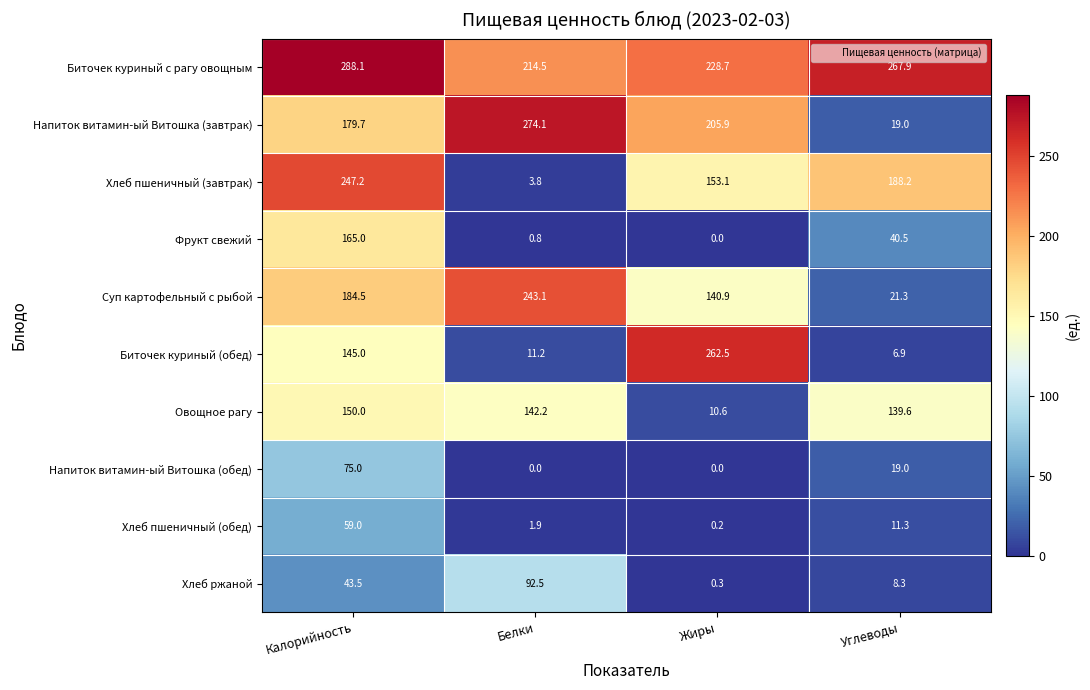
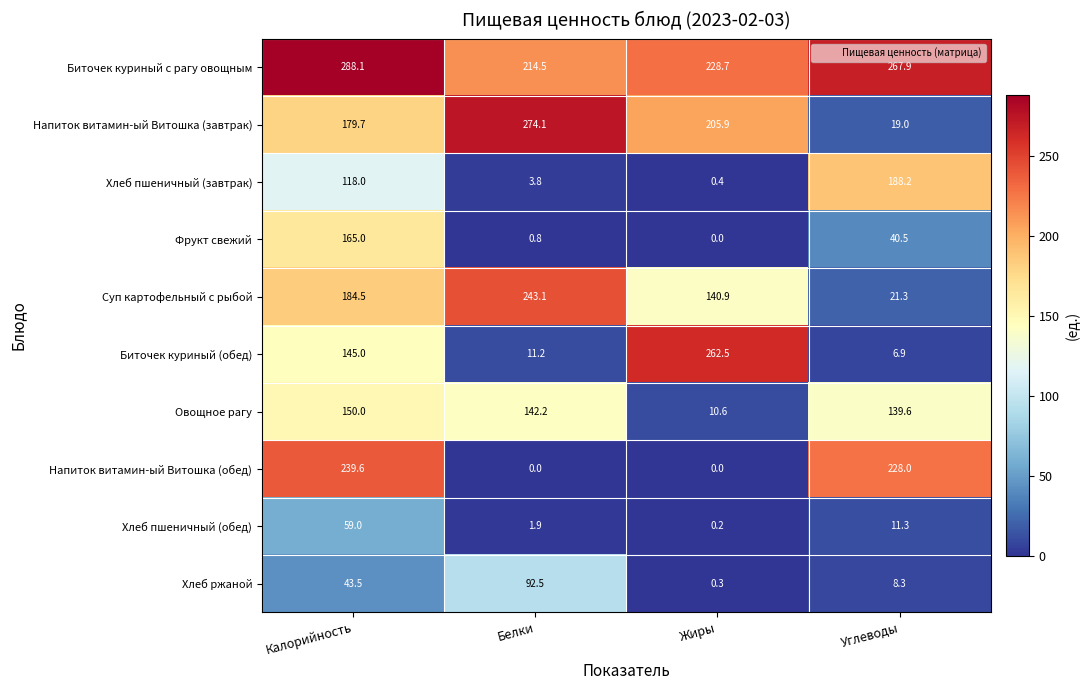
Хлеб пшеничный (завтрак), Калорийность: 247.2 -> 118.0
Хлеб пшеничный (завтрак), Жиры: 153.1 -> 0.4
Напиток витамин-ый Витошка (обед), Калорийность: 75.0 -> 239.6
Напиток витамин-ый Витошка (обед), Углеводы: 19.0 -> 228.0
